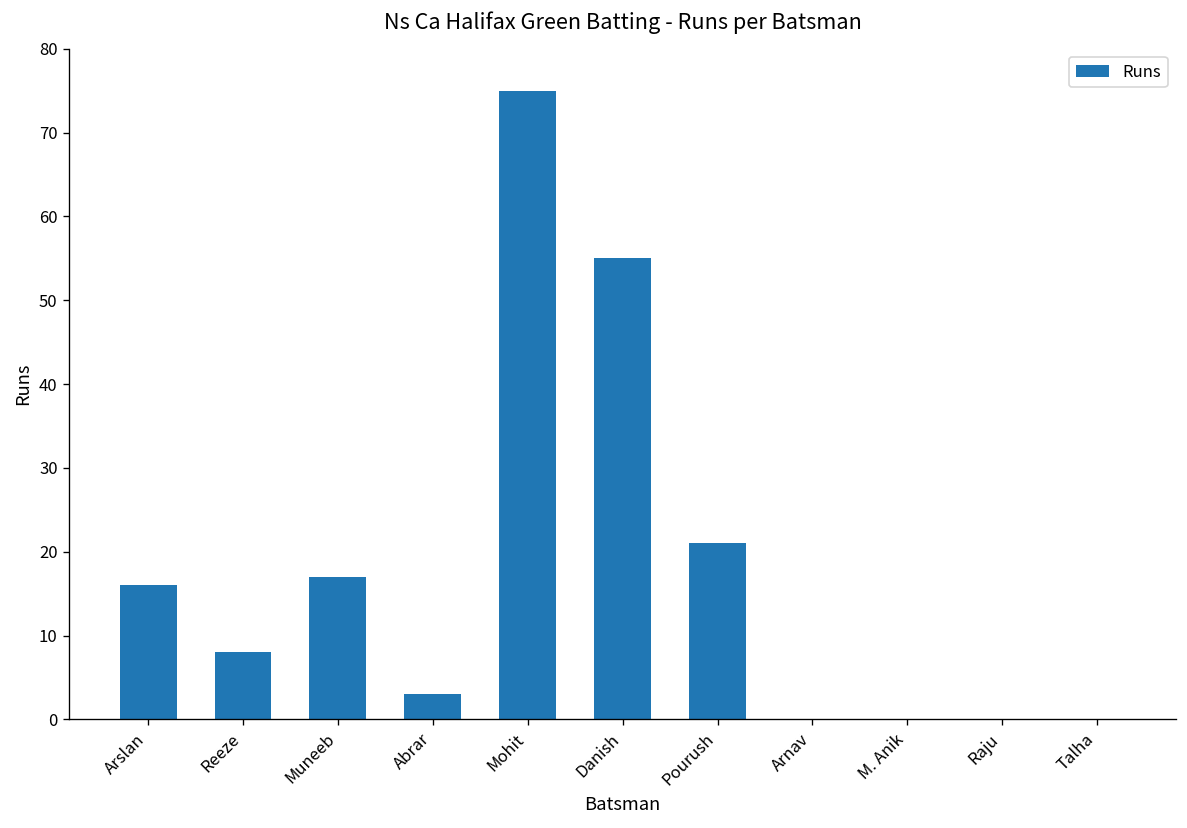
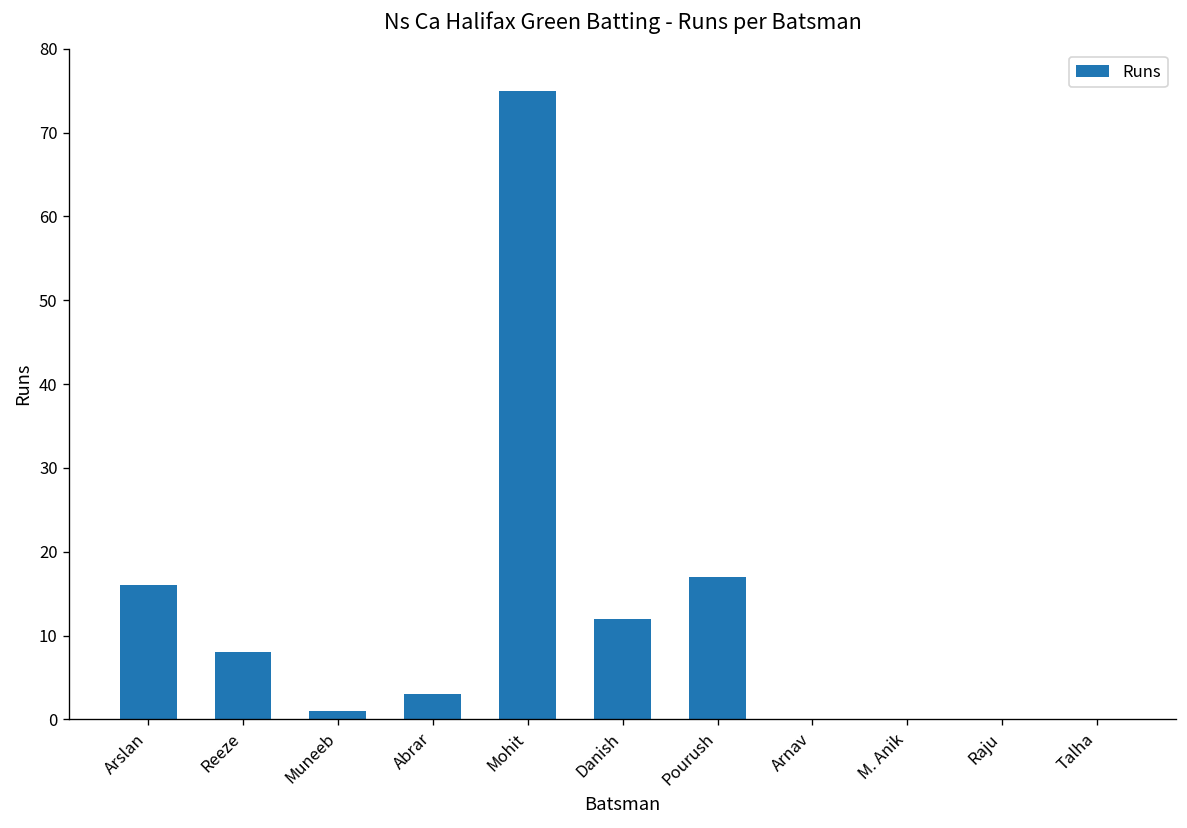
Muneeb: 17 -> 1
Danish: 55 -> 12
Pourush: 21 -> 17
